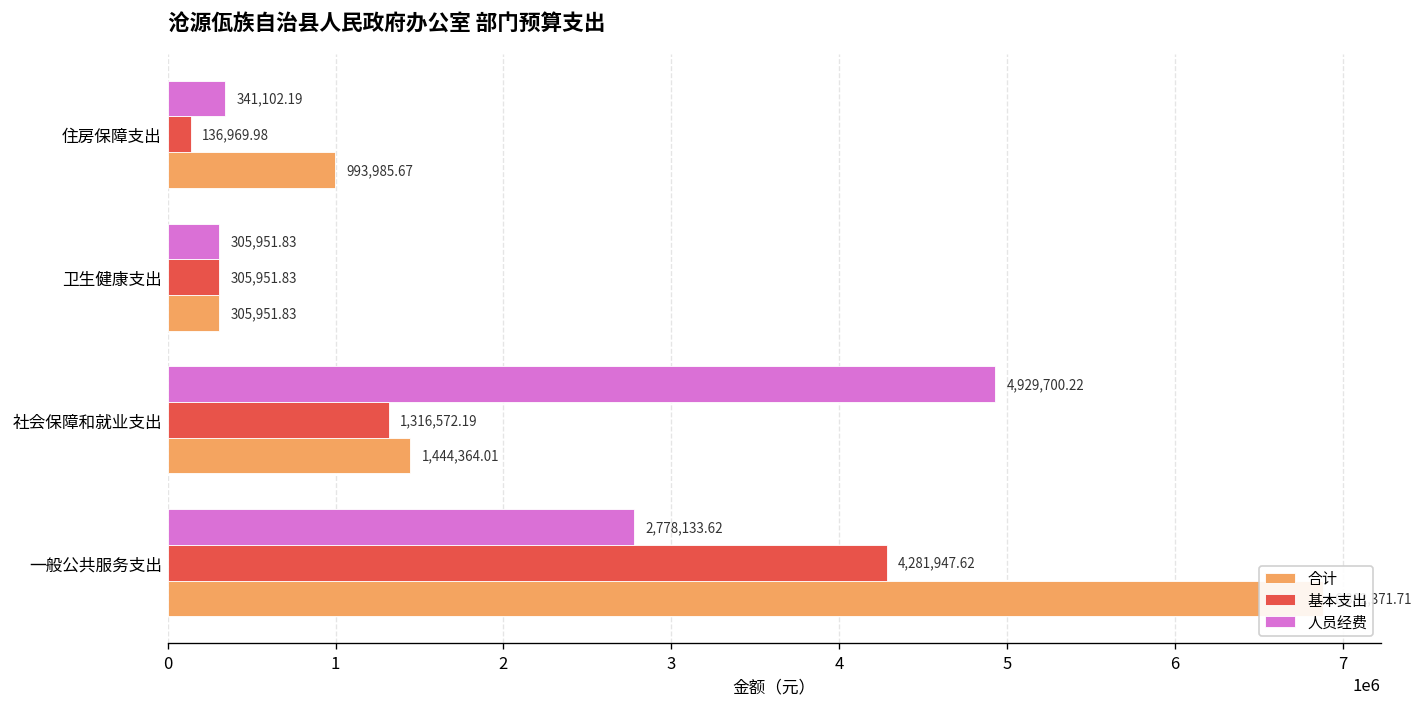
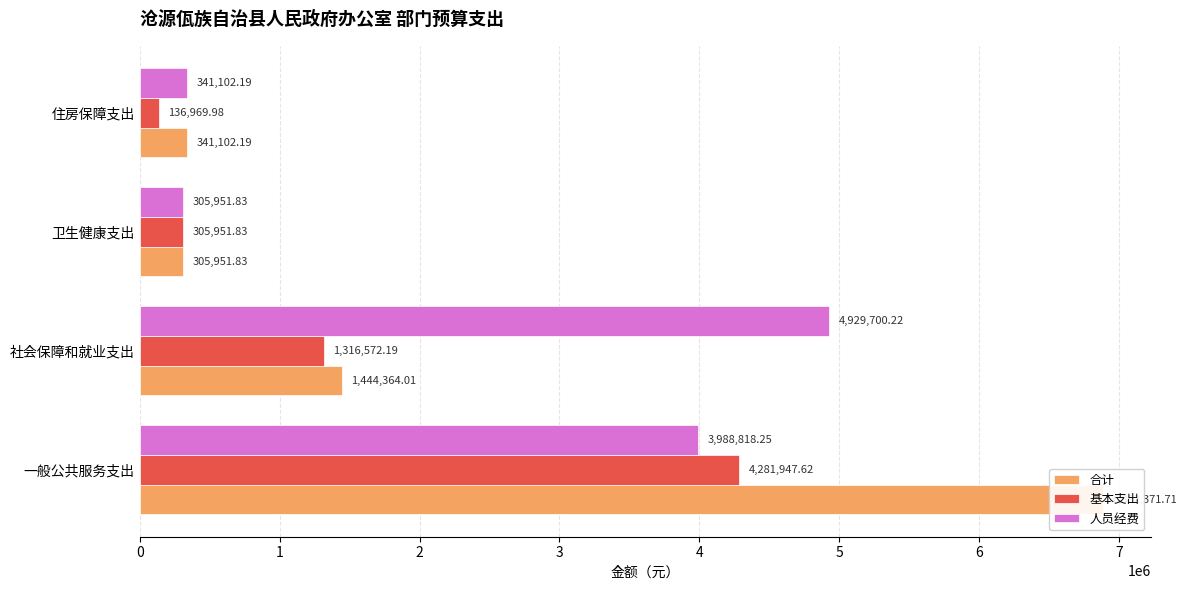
合计, 住房保障支出: 993,985.67 -> 341,102.19
人员经费, 一般公共服务支出: 2,778,133.62 -> 3,988,818.25
